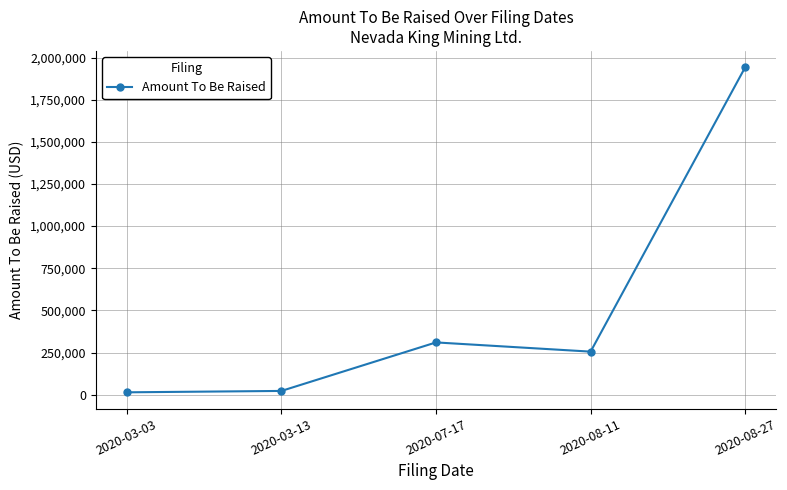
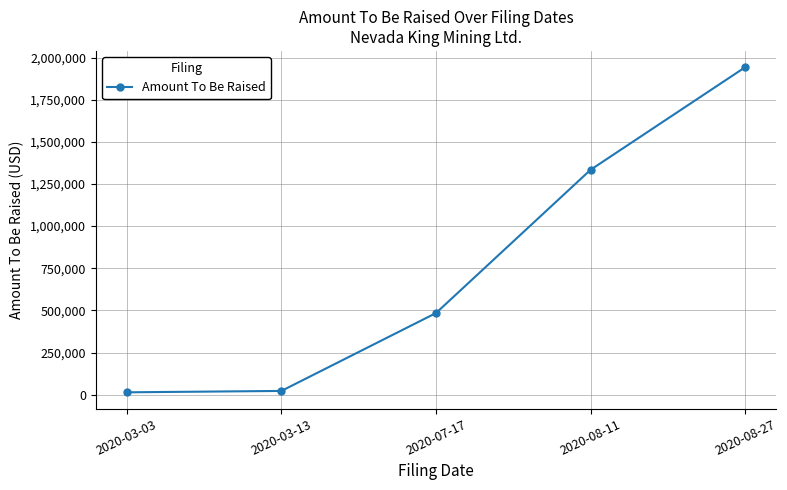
2020-07-17: 310,000 -> 480,000
2020-08-11: 260,000 -> 1,330,000
